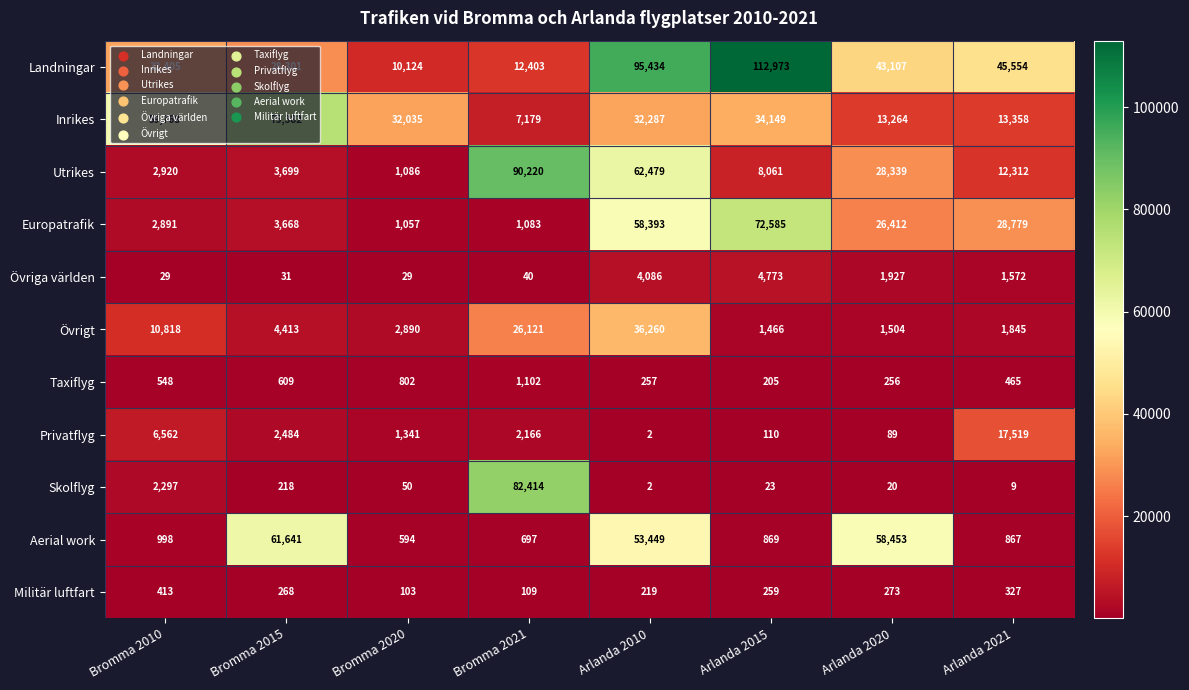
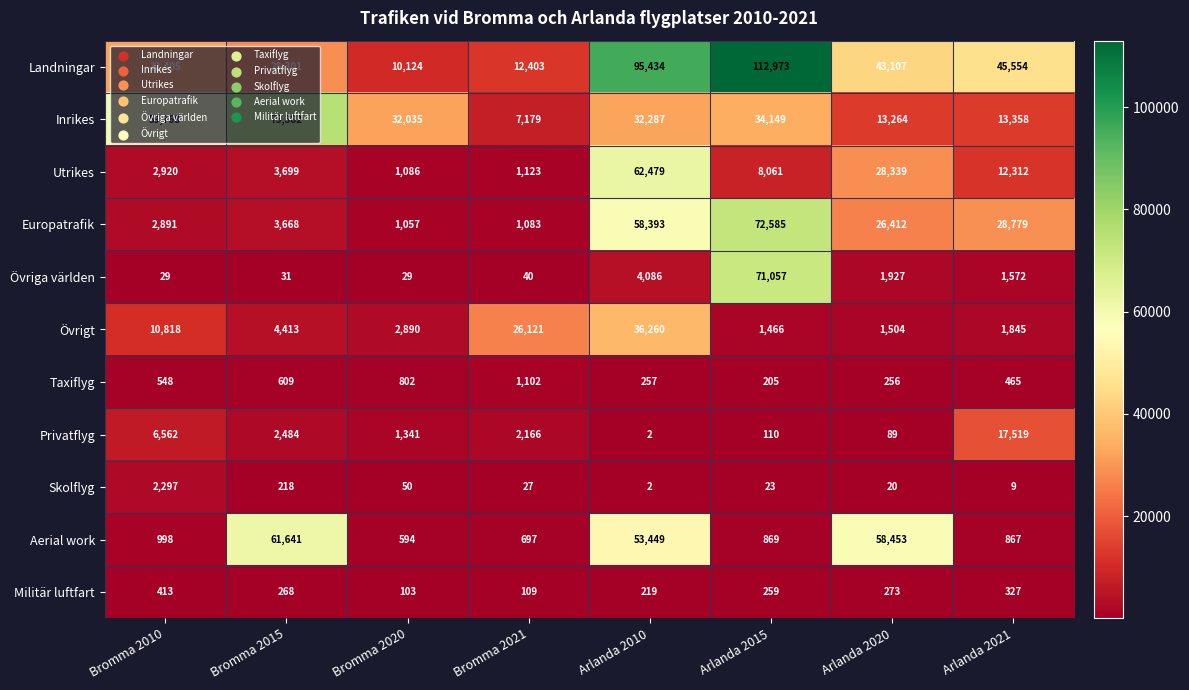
Utrikes, Bromma 2021: 90,220 -> 1,123
Övriga världen, Arlanda 2015: 4,773 -> 71,057
Skolflyg, Bromma 2021: 82,414 -> 27
